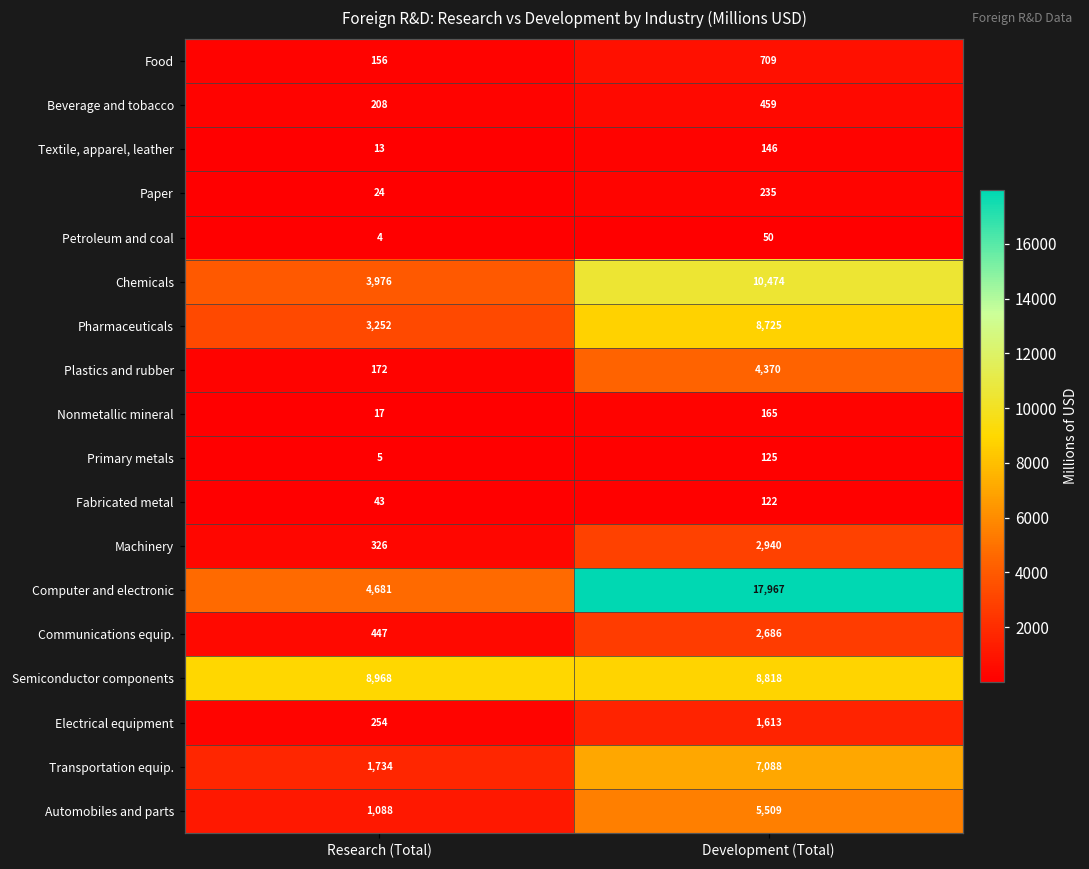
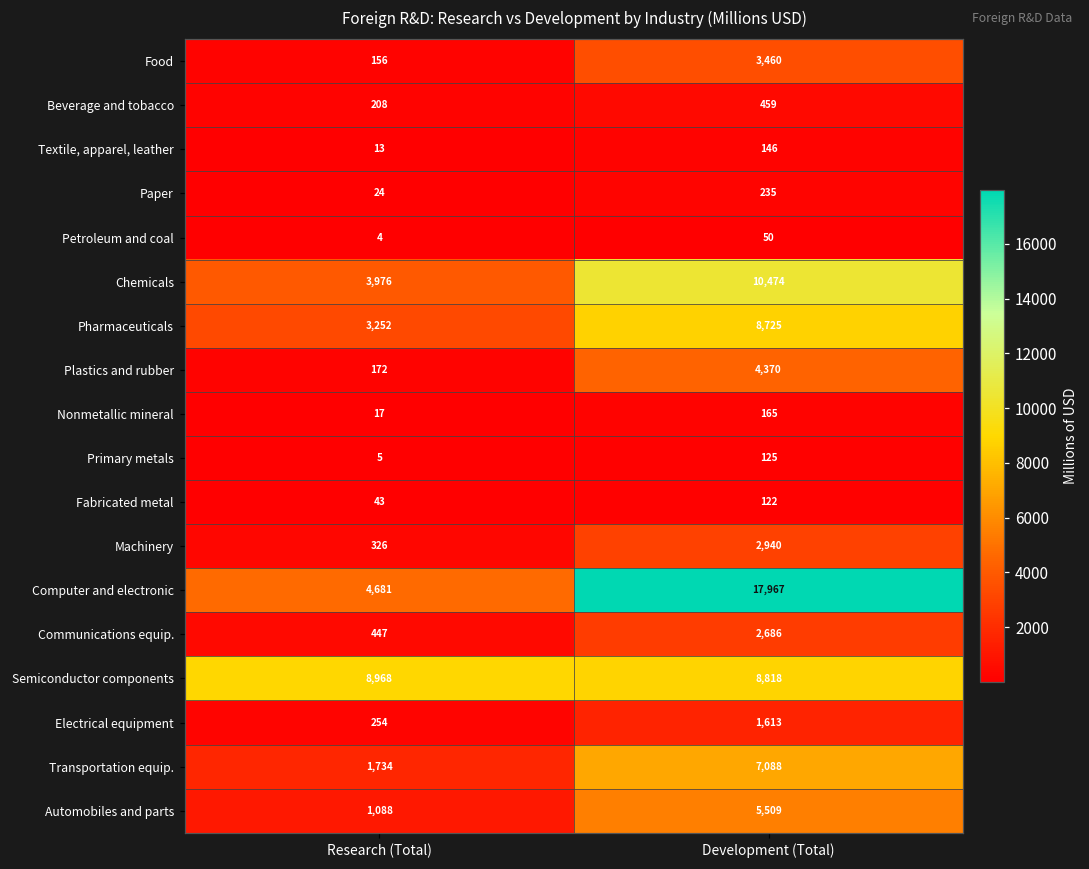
Food, Development (Total): 709 -> 3,460
